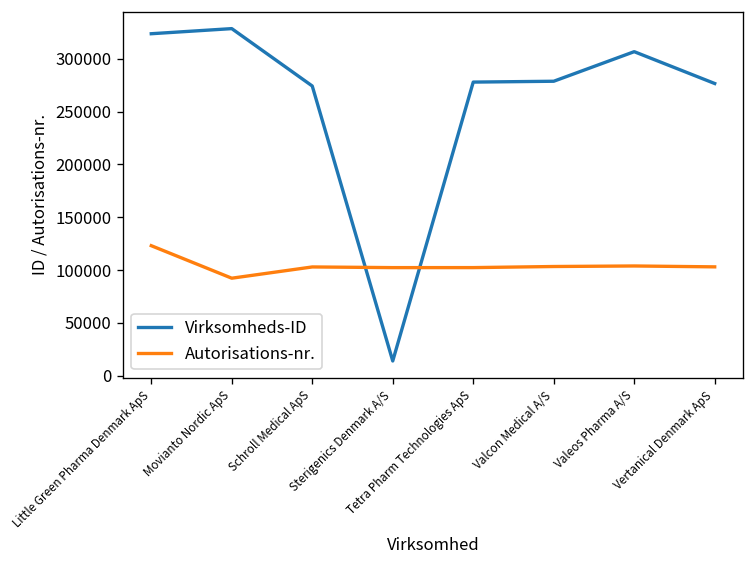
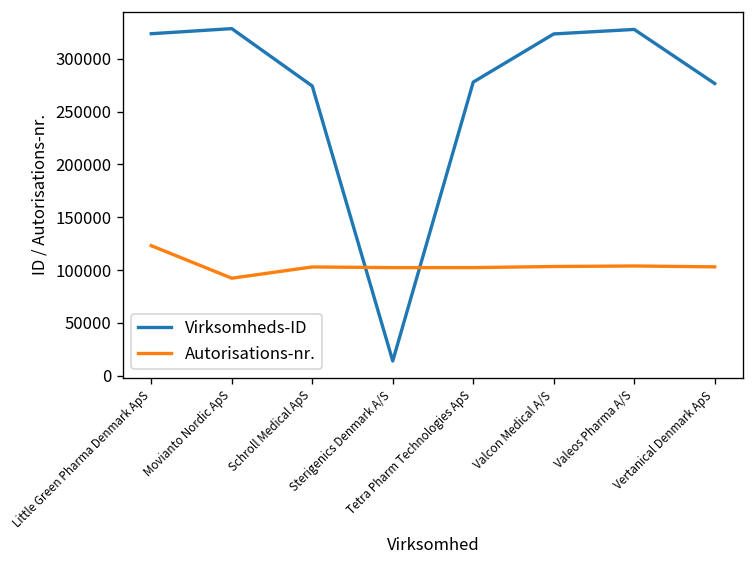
Virksomheds-ID, Valcon Medical A/S: 280000 -> 320000
Virksomheds-ID, Valeos Pharma A/S: 310000 -> 330000
